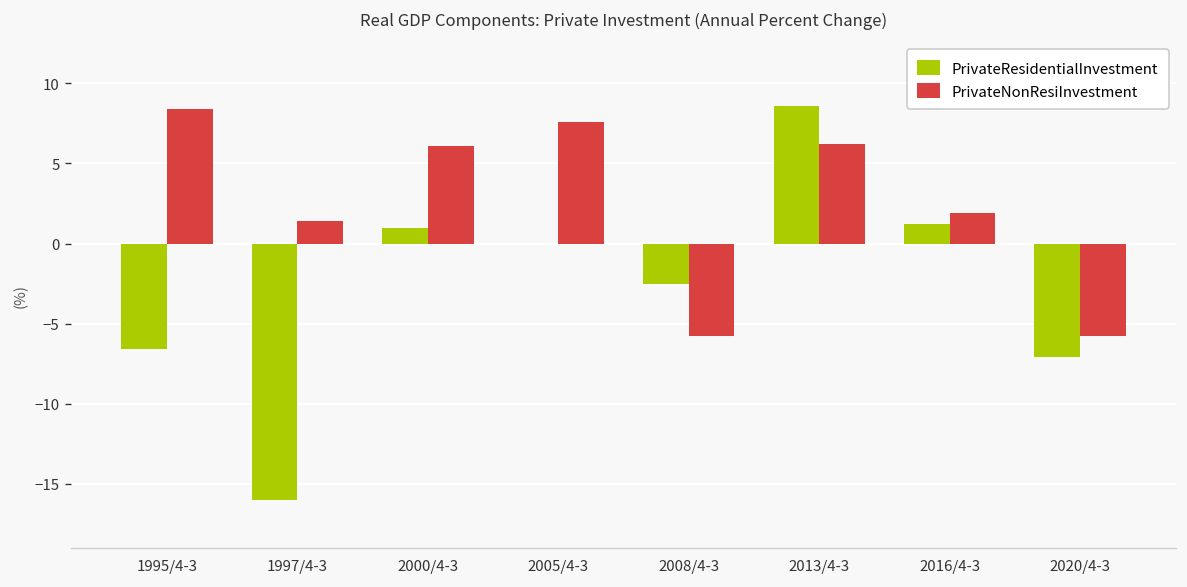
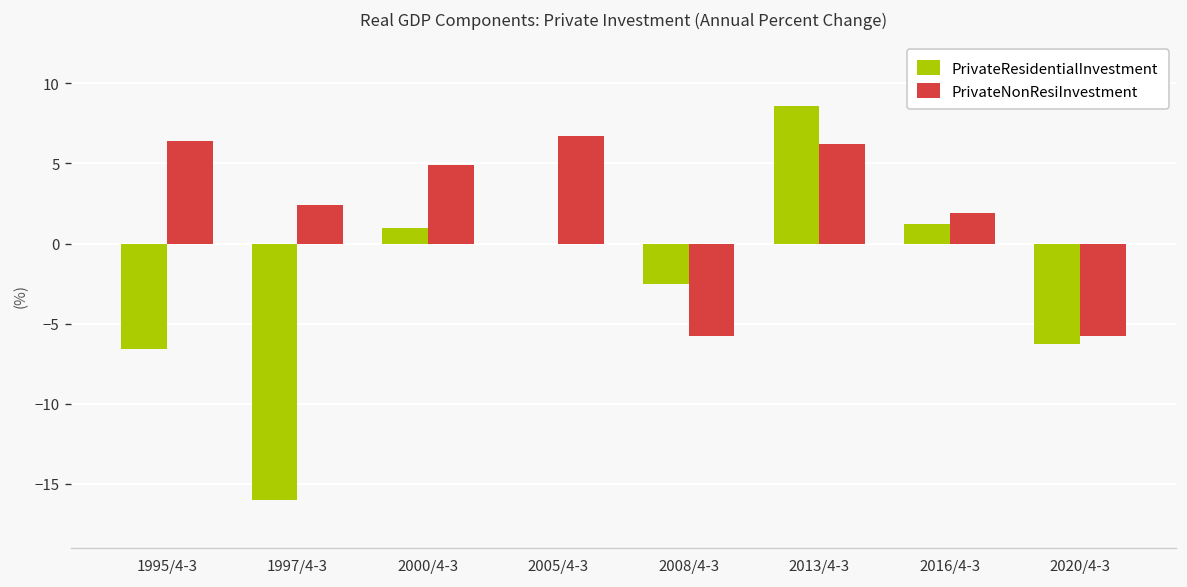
PrivateNonResiInvestment, 1995/4-3: 8.4 -> 6.4
PrivateNonResiInvestment, 1997/4-3: 1.4 -> 2.4
PrivateNonResiInvestment, 2000/4-3: 6.1 -> 4.9
PrivateNonResiInvestment, 2005/4-3: 7.6 -> 6.7
PrivateResidentialInvestment, 2020/4-3: -7.1 -> -6.3
